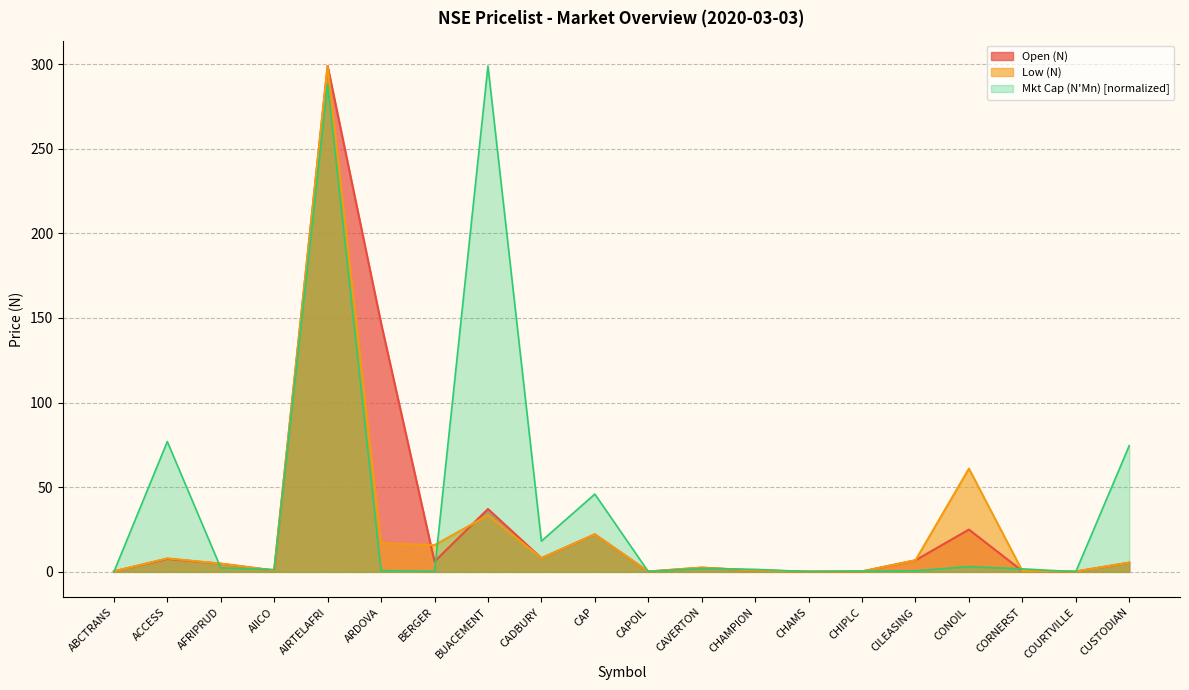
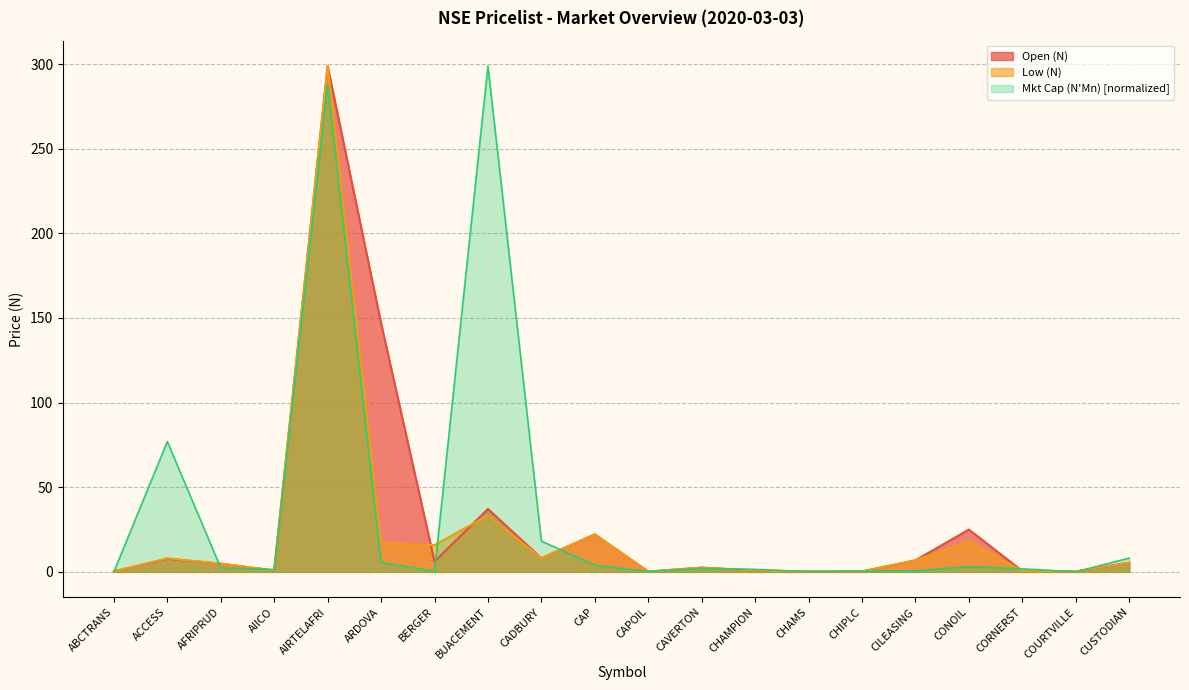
Mkt Cap (N'Mn) [normalized], ARDOVA: 1 -> 6
Mkt Cap (N'Mn) [normalized], CAP: 46 -> 4
Low (N), CONOIL: 61 -> 18
Mkt Cap (N'Mn) [normalized], CUSTODIAN: 75 -> 8
